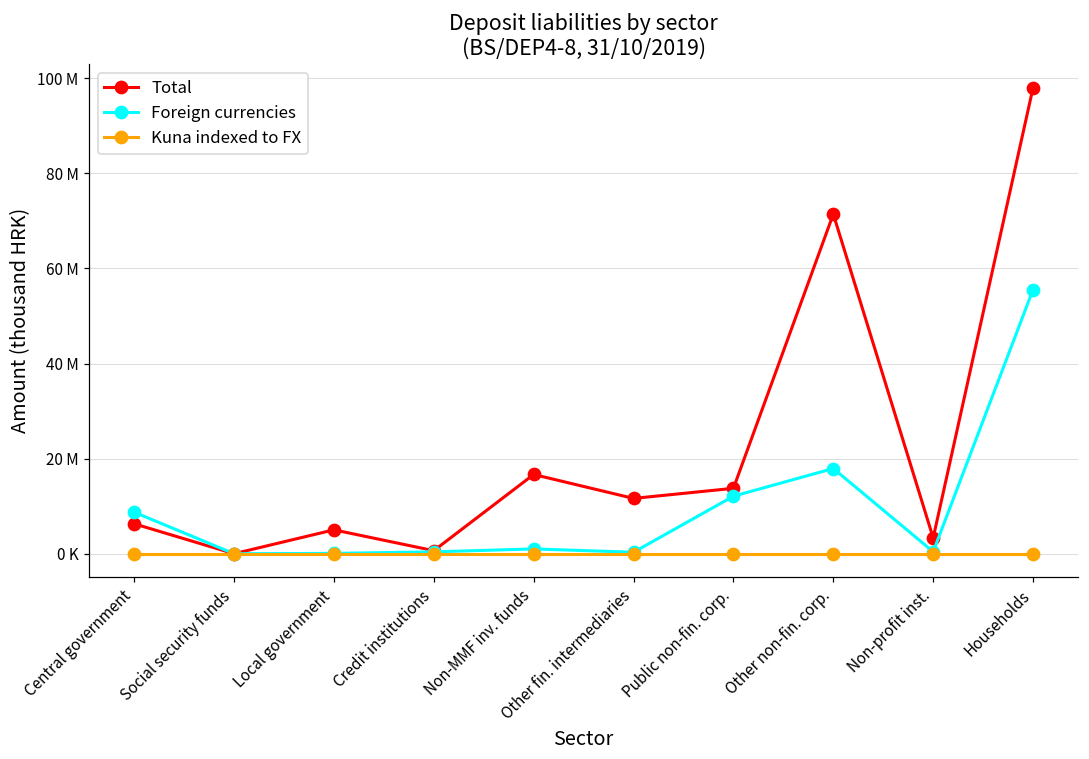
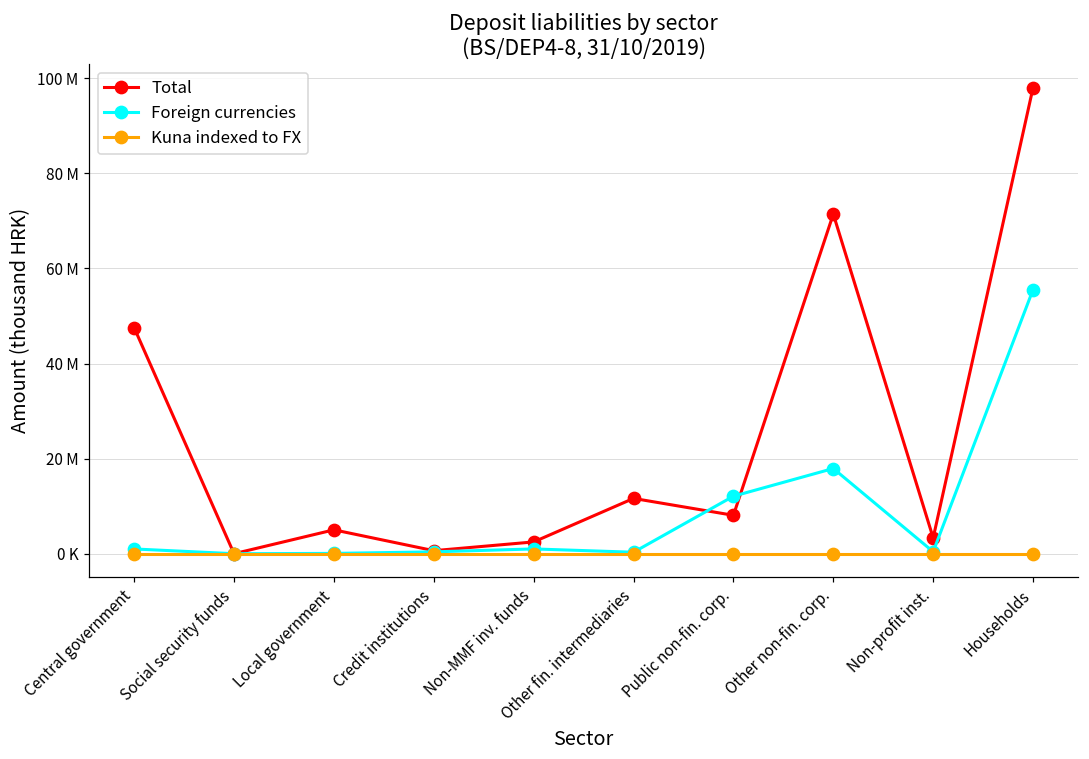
Total, Central government: 6000000 -> 48000000
Foreign currencies, Central government: 9000000 -> 1000000
Total, Non-MMF inv. funds: 17000000 -> 2000000
Total, Public non-fin. corp.: 14000000 -> 8000000
